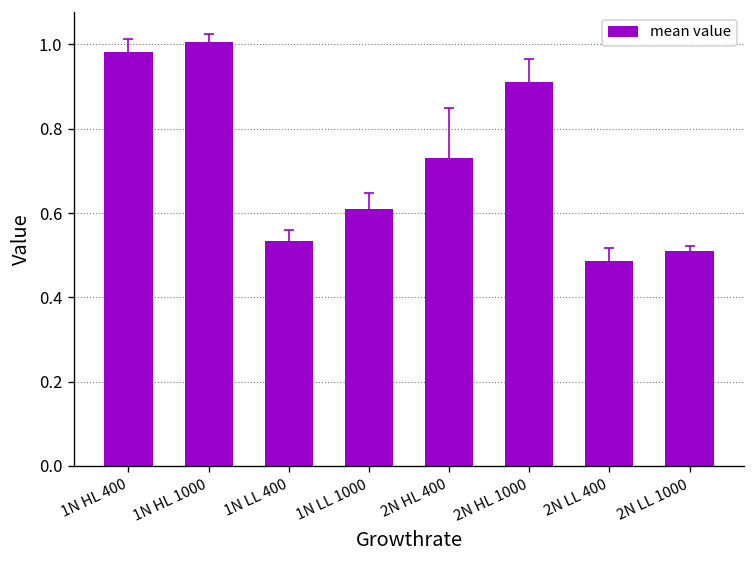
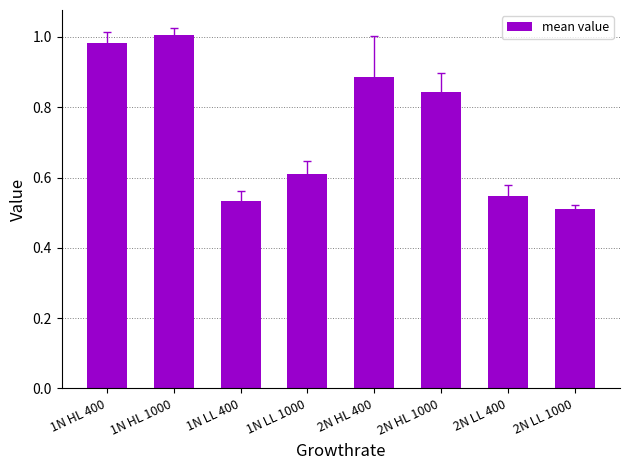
mean value, 2N HL 400: 0.73 -> 0.89
mean value, 2N HL 1000: 0.91 -> 0.84
mean value, 2N LL 400: 0.49 -> 0.55
